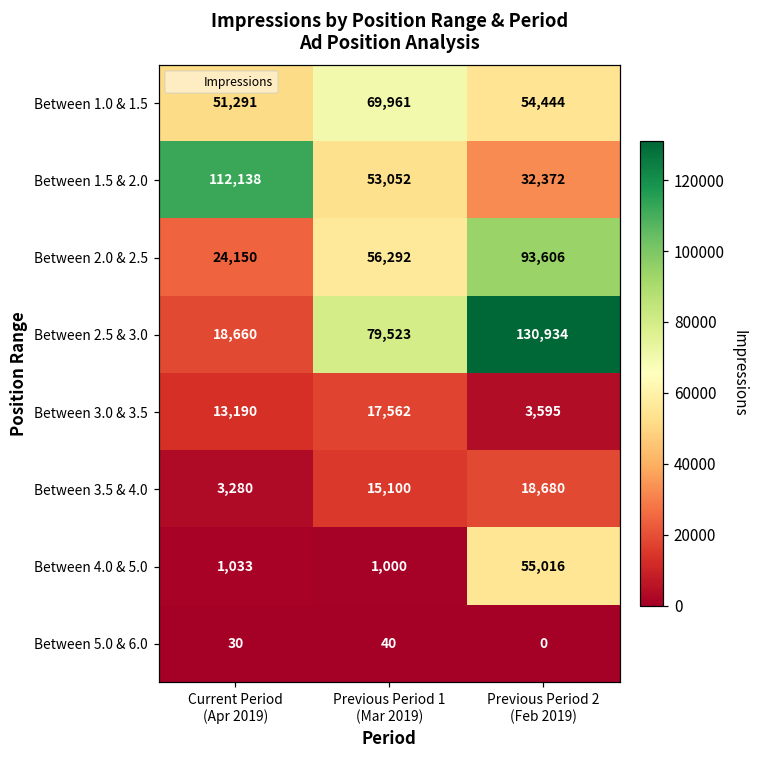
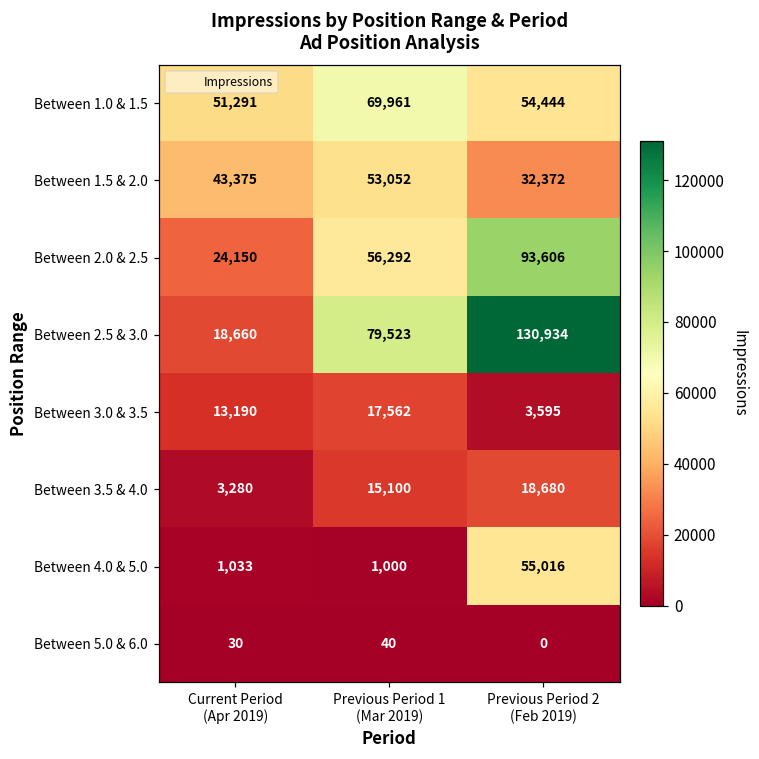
Between 1.5 & 2.0, Current Period (Apr 2019): 112,138 -> 43,375
